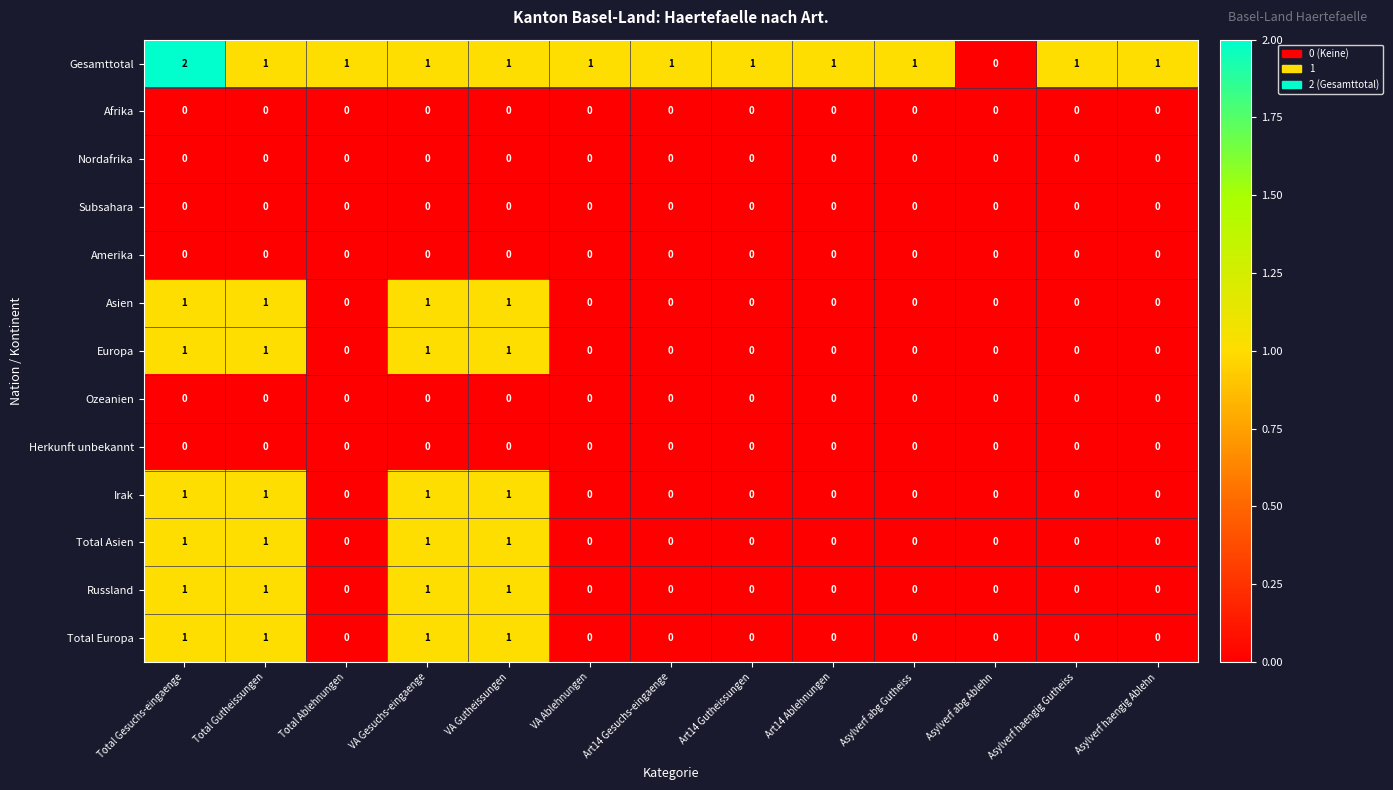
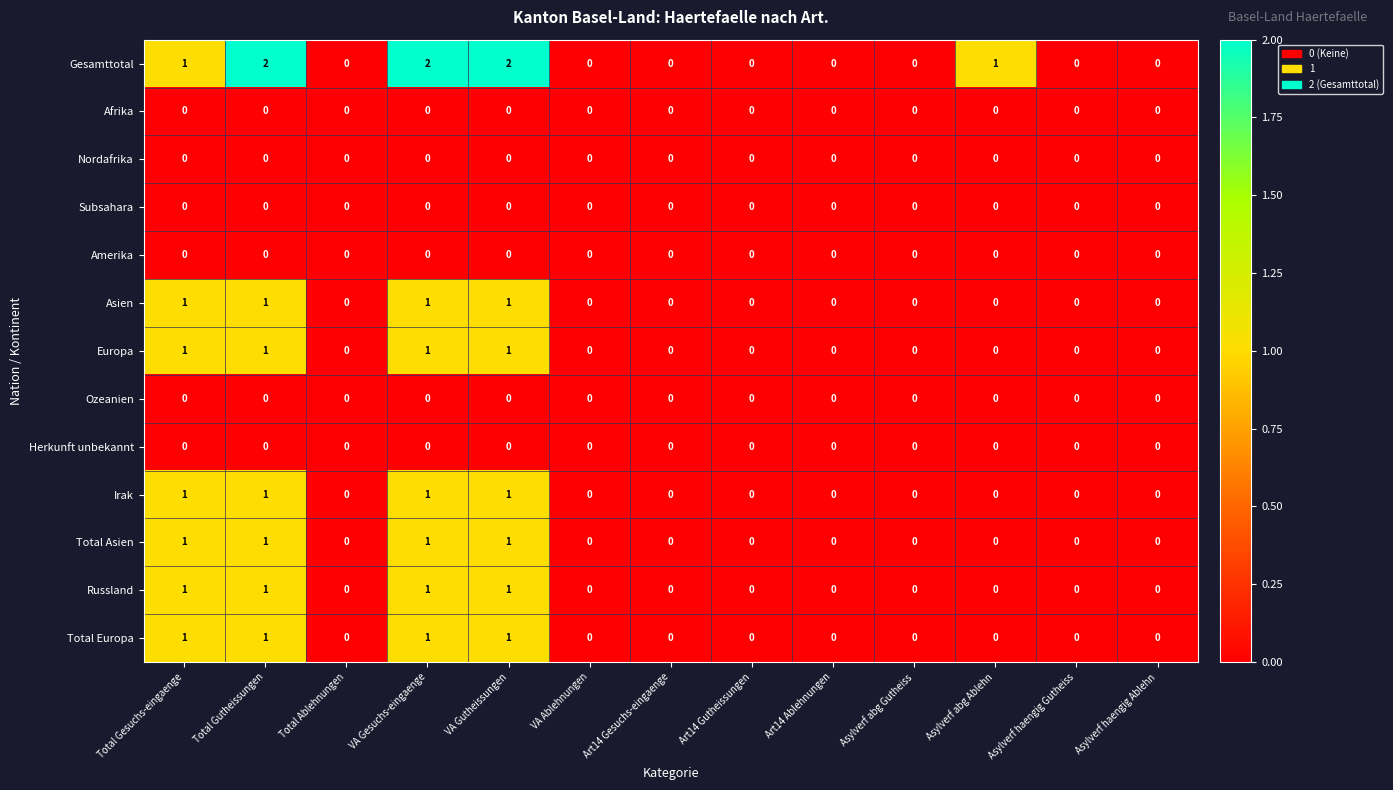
Gesamttotal, Total Gesuchs-eingaenge: 2 -> 1
Gesamttotal, Total Gutheissungen: 1 -> 2
Gesamttotal, Total Ablehnungen: 1 -> 0
Gesamttotal, VA Gesuchs-eingaenge: 1 -> 2
Gesamttotal, VA Gutheissungen: 1 -> 2
Gesamttotal, VA Ablehnungen: 1 -> 0
Gesamttotal, Art14 Gesuchs-eingaenge: 1 -> 0
Gesamttotal, Art14 Gutheissungen: 1 -> 0
Gesamttotal, Art14 Ablehnungen: 1 -> 0
Gesamttotal, Asylverf abg Gutheiss: 1 -> 0
Gesamttotal, Asylverf abg Ablehn: 0 -> 1
Gesamttotal, Asylverf haengig Gutheiss: 1 -> 0
Gesamttotal, Asylverf haengig Ablehn: 1 -> 0
